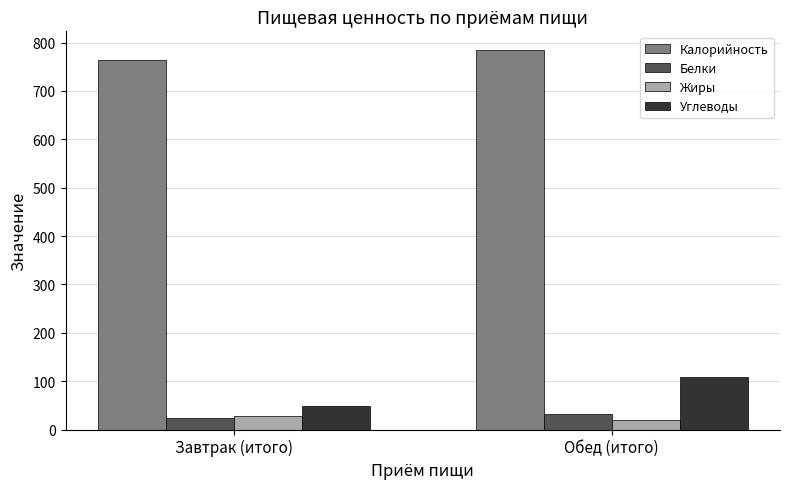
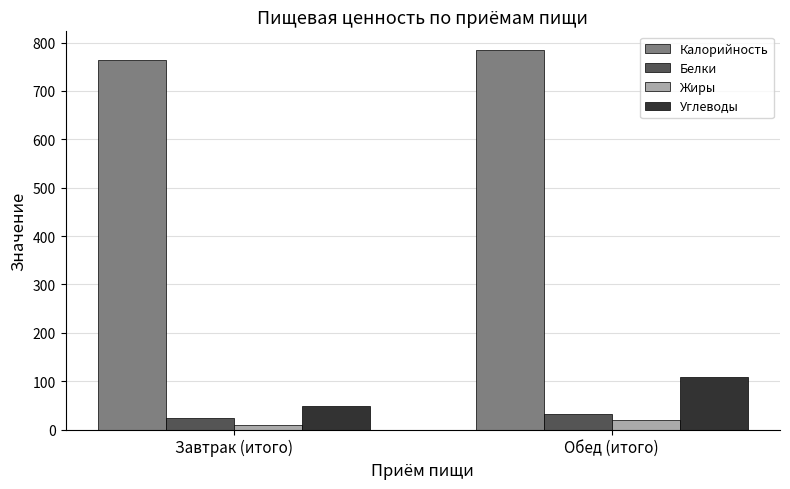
Жиры, Завтрак (итого): 30 -> 10
